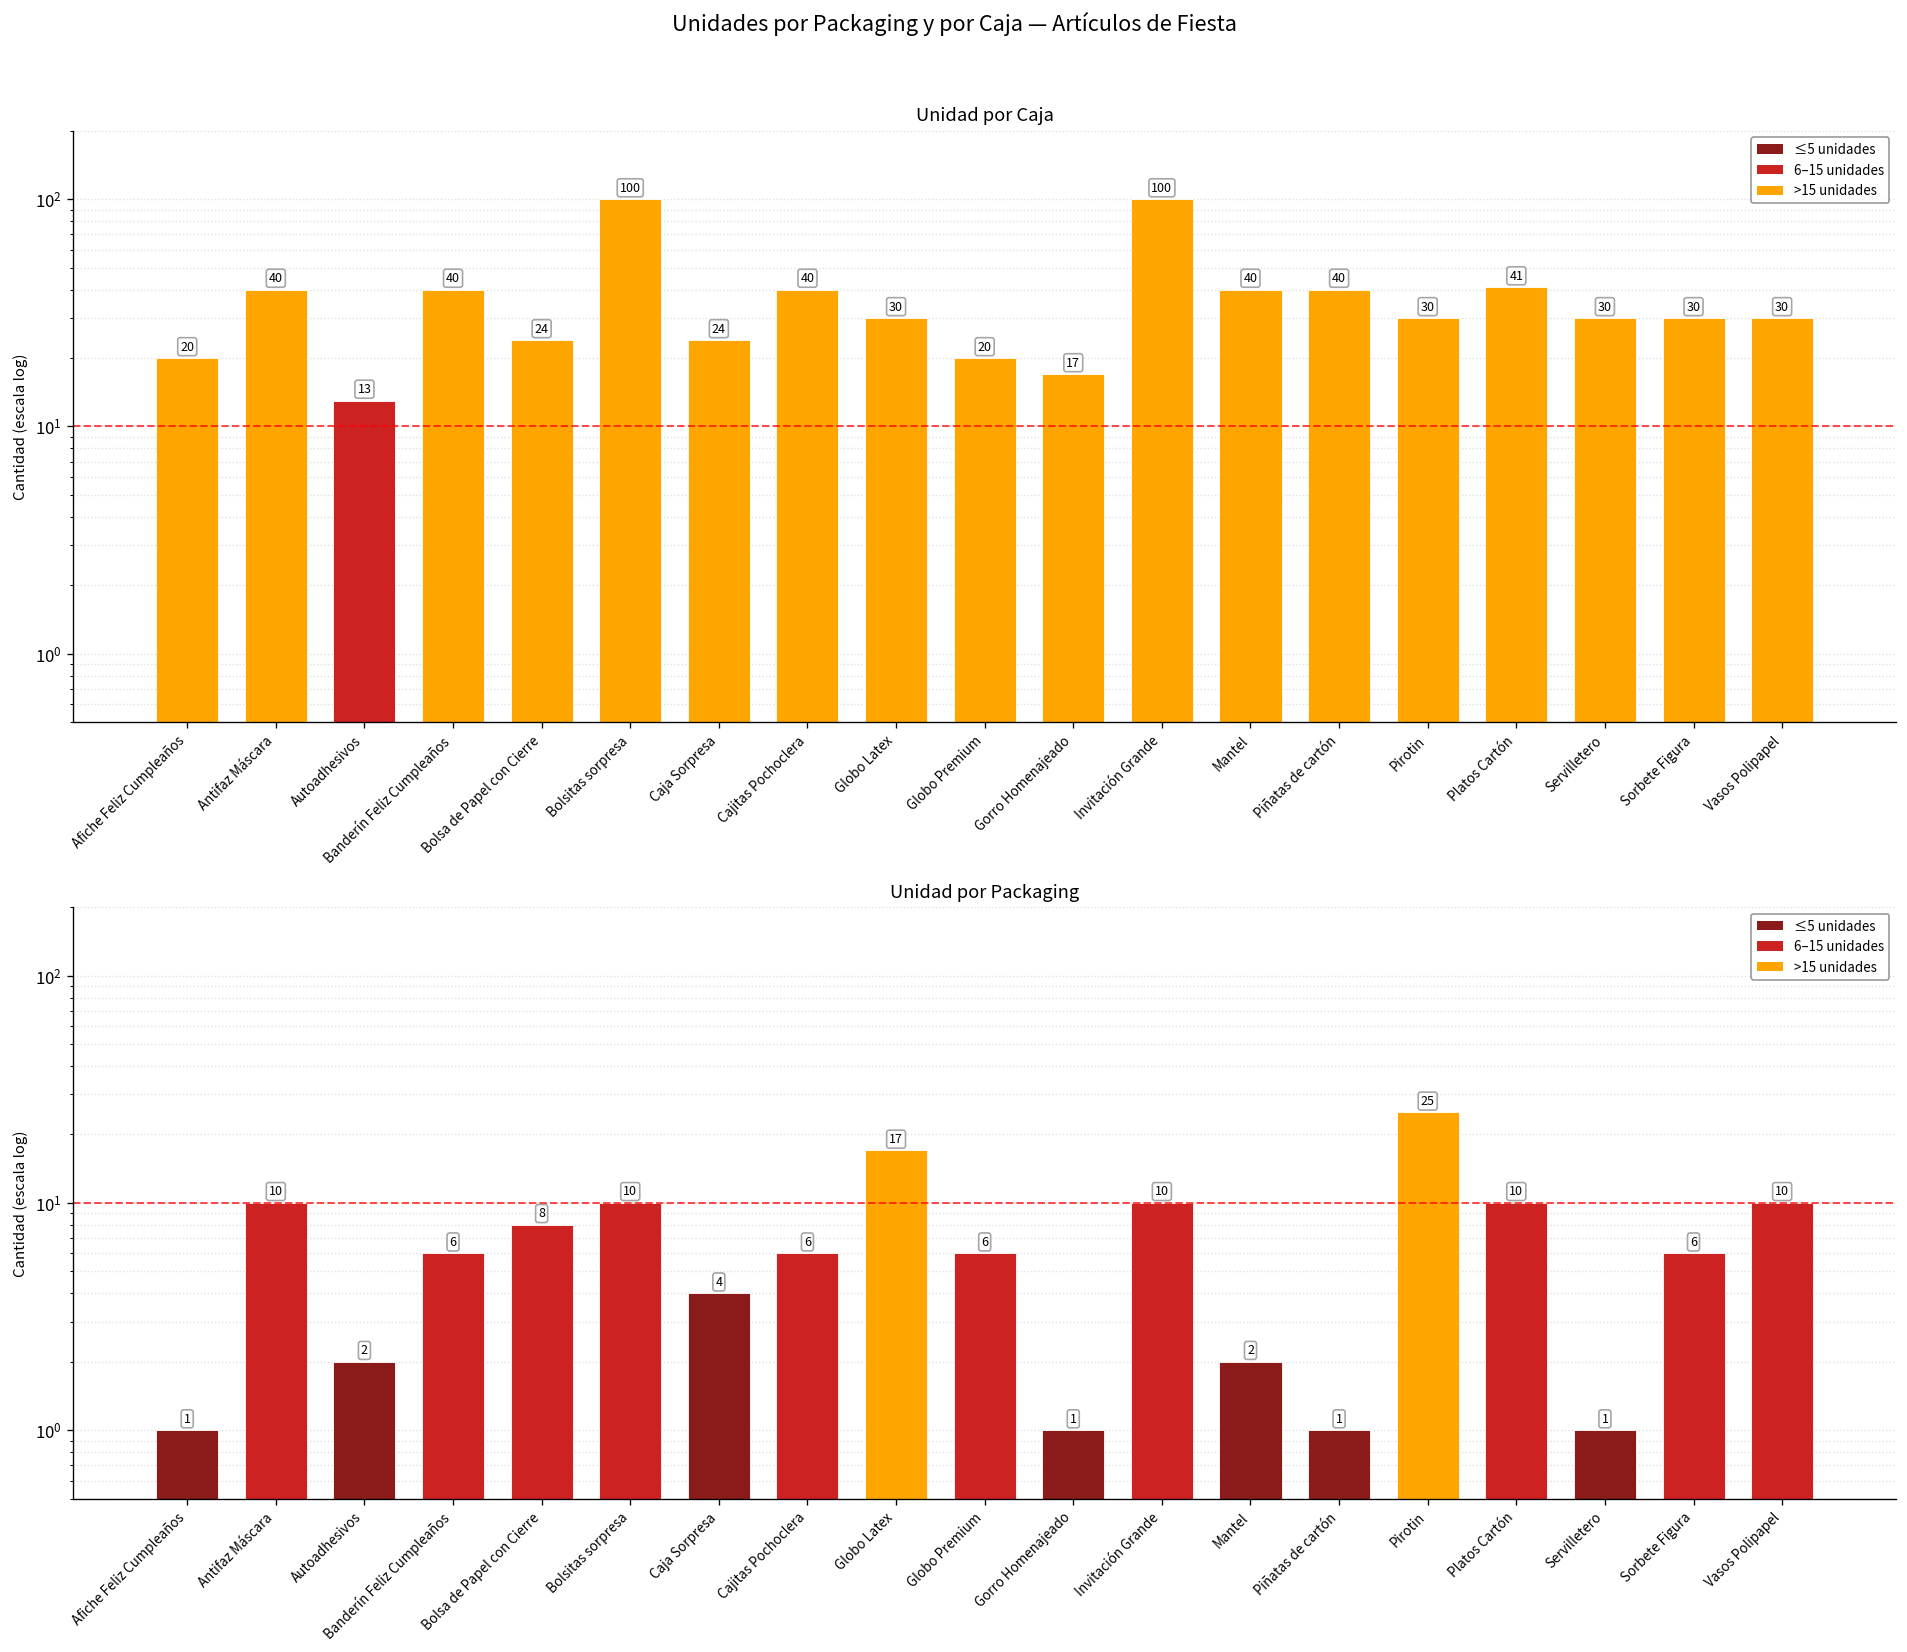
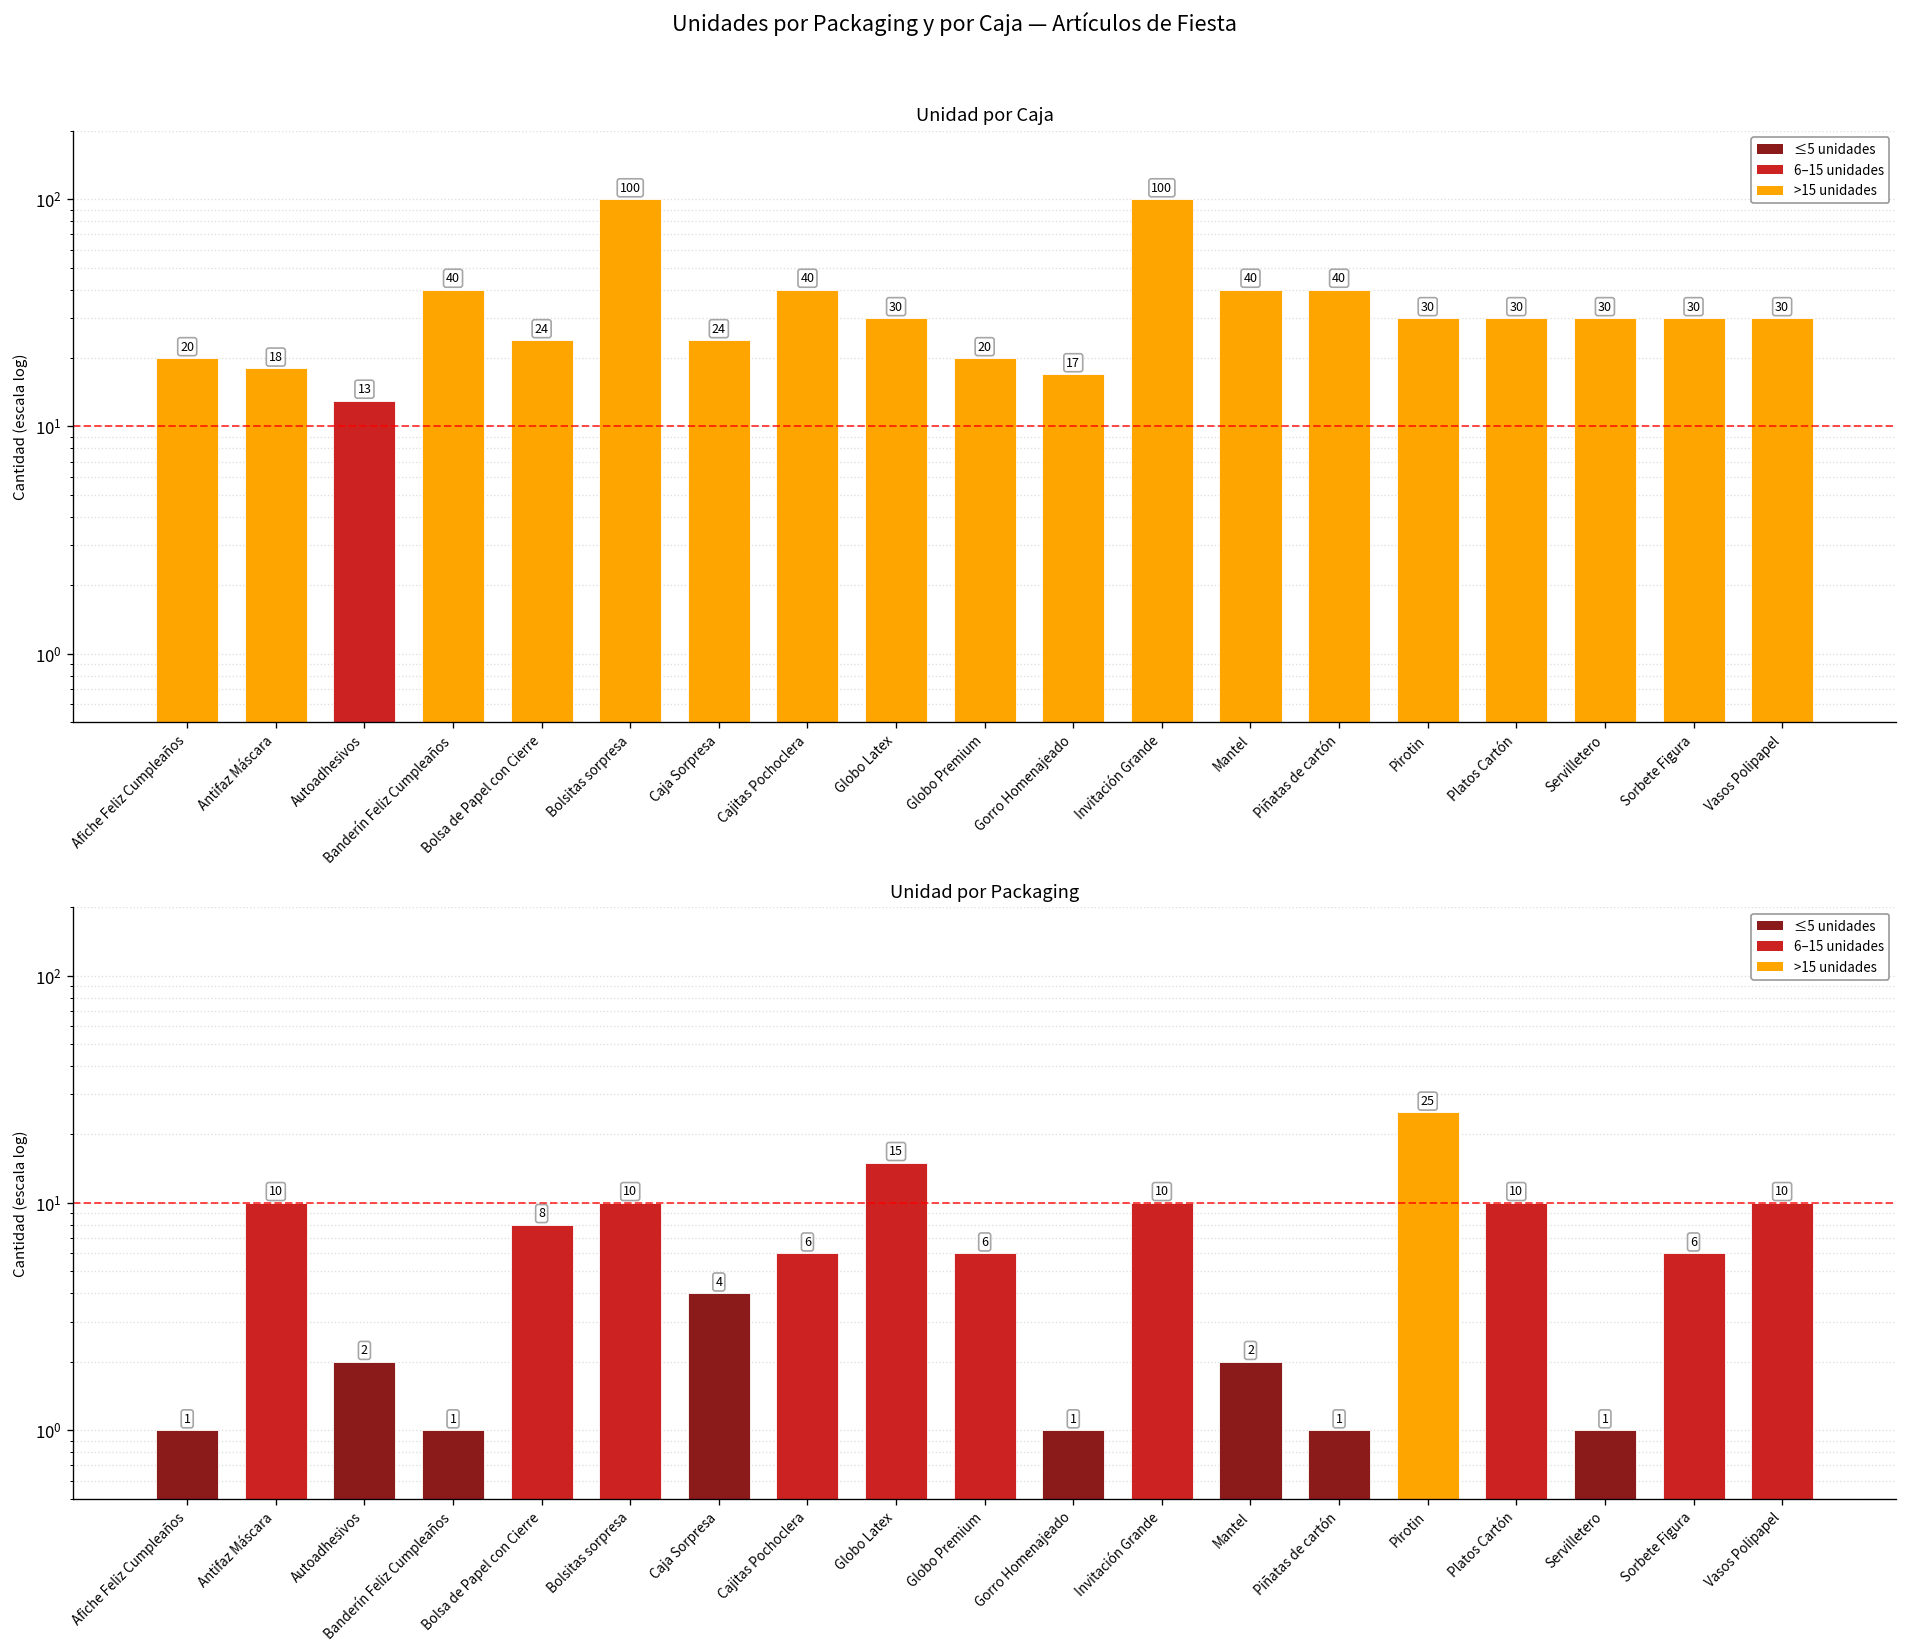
Unidad por Caja, Antifaz Máscara: 40 -> 18
Unidad por Caja, Platos Cartón: 41 -> 30
Unidad por Packaging, Banderín Feliz Cumpleaños: 6 -> 1
Unidad por Packaging, Globo Latex: 17 -> 15
